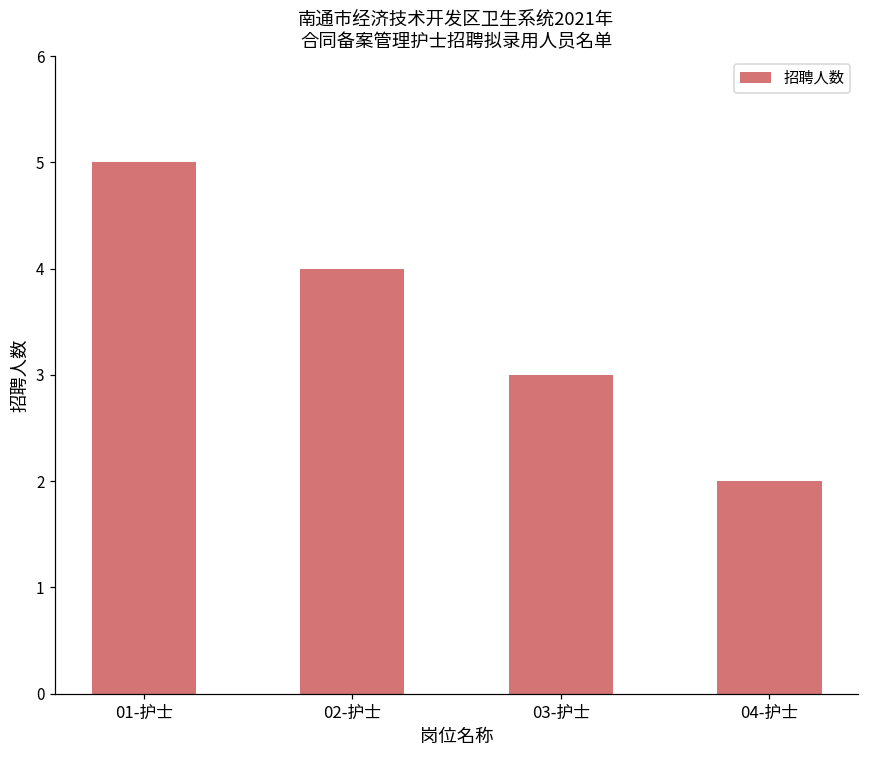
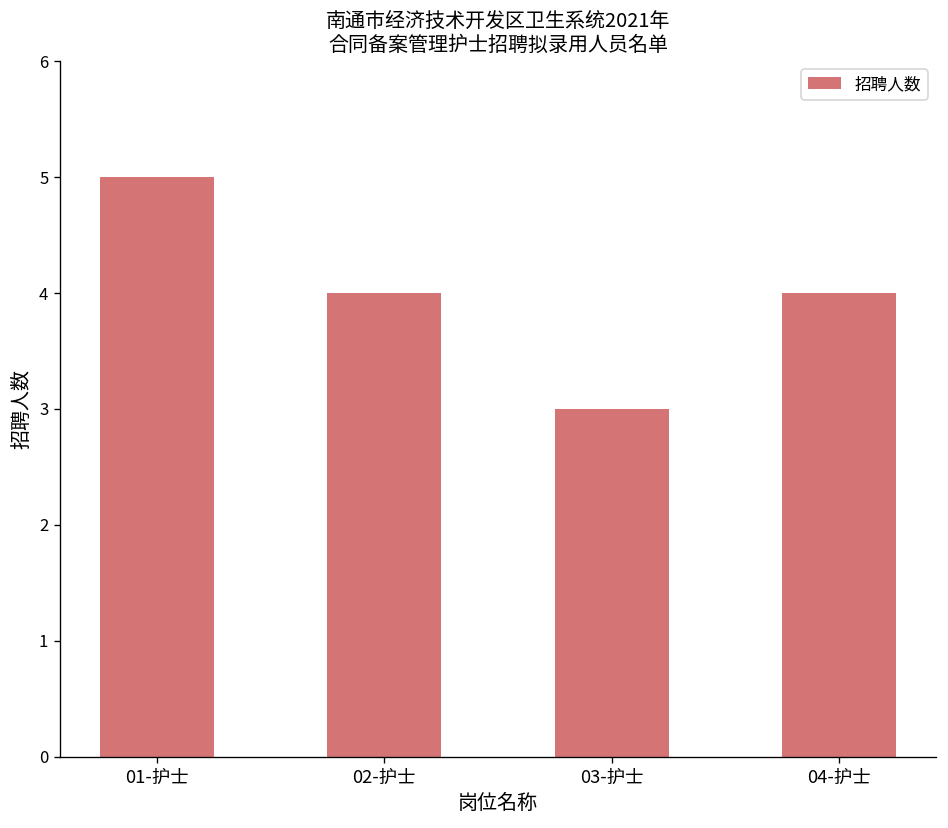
04-护士: 2 -> 4
